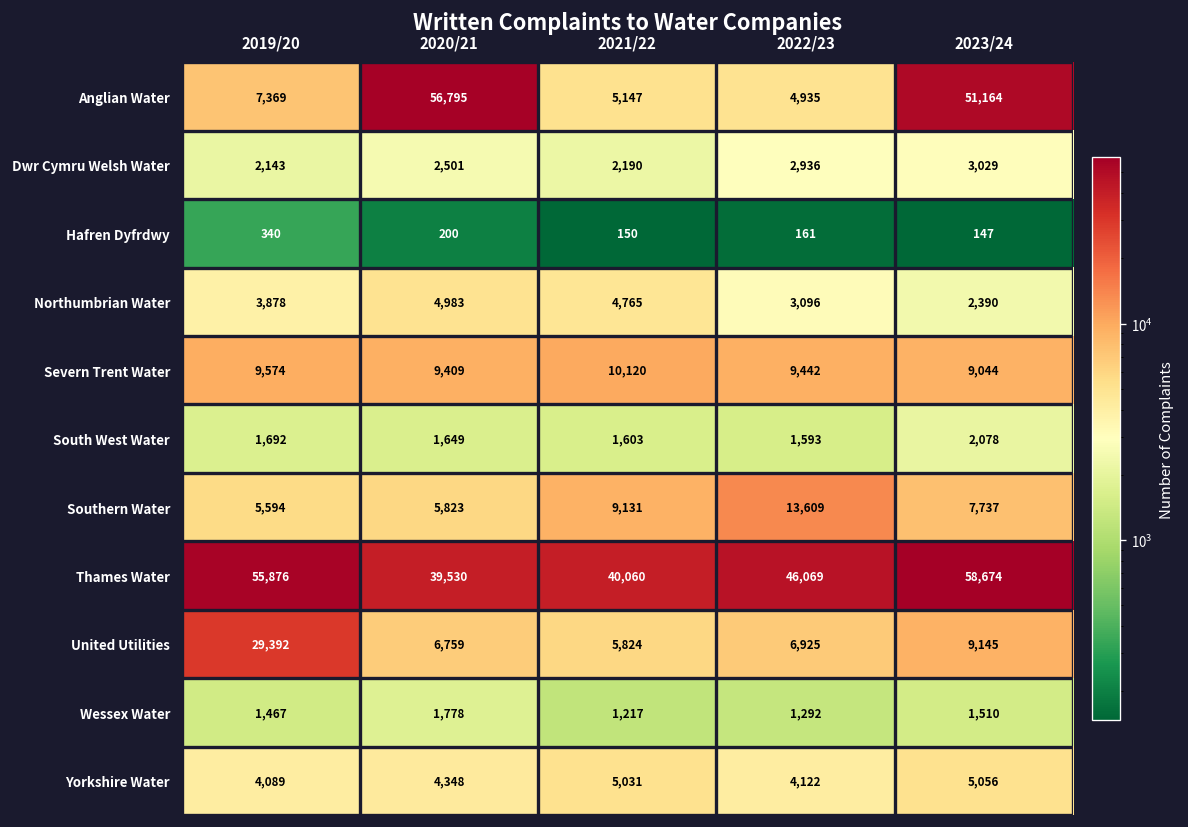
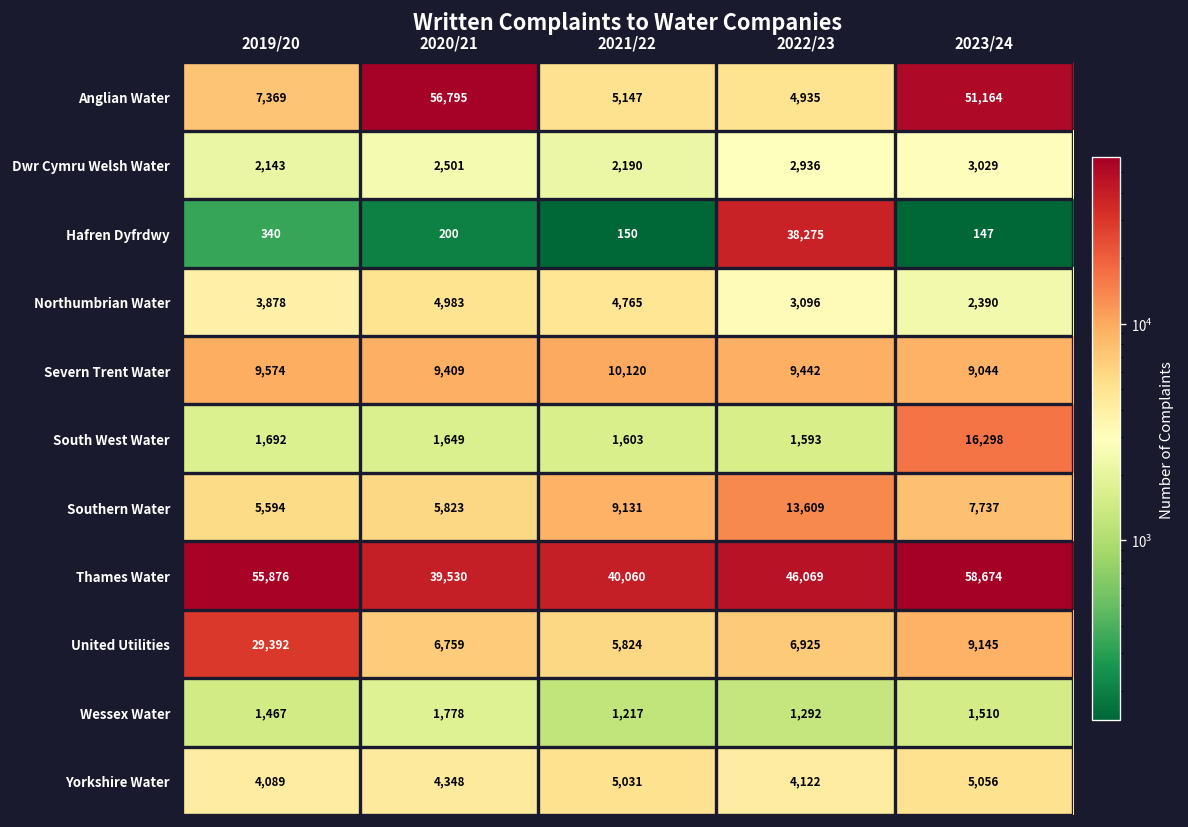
Hafren Dyfrdwy, 2022/23: 161 -> 38,275
South West Water, 2023/24: 2,078 -> 16,298
